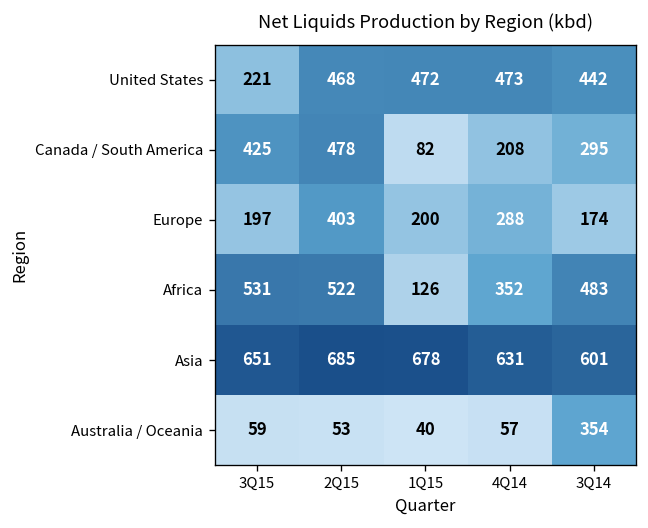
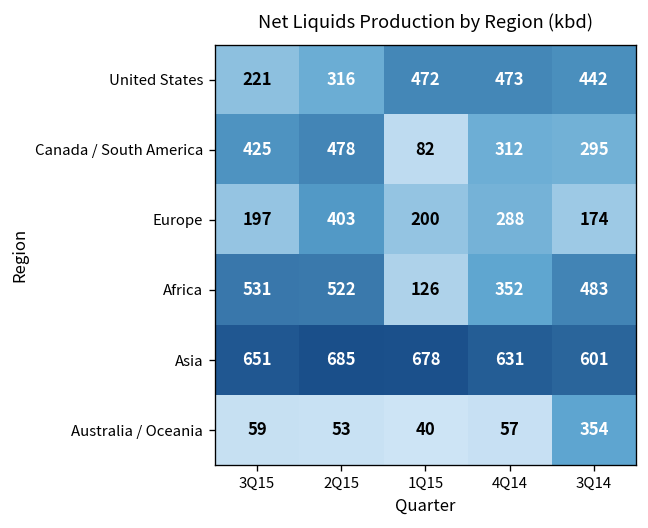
United States, 2Q15: 468 -> 316
Canada / South America, 4Q14: 208 -> 312
